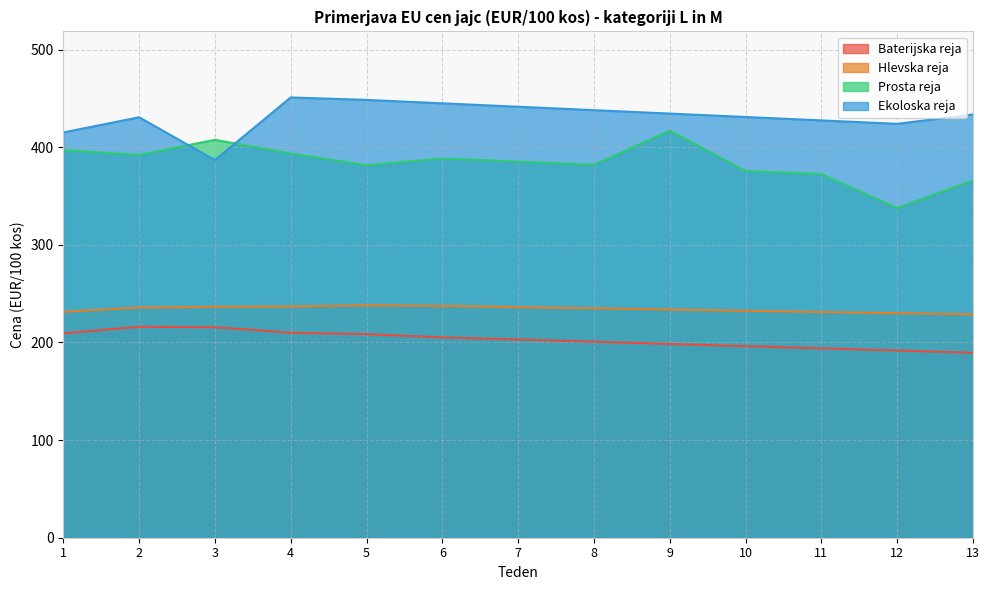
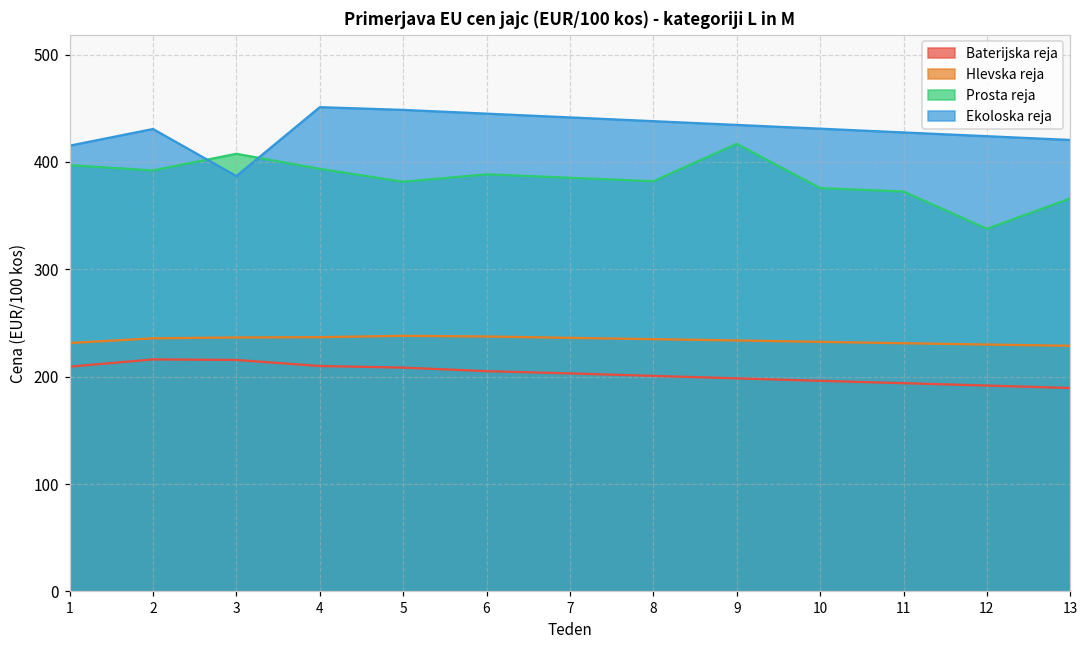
Ekoloska reja, 13: 430 -> 420
